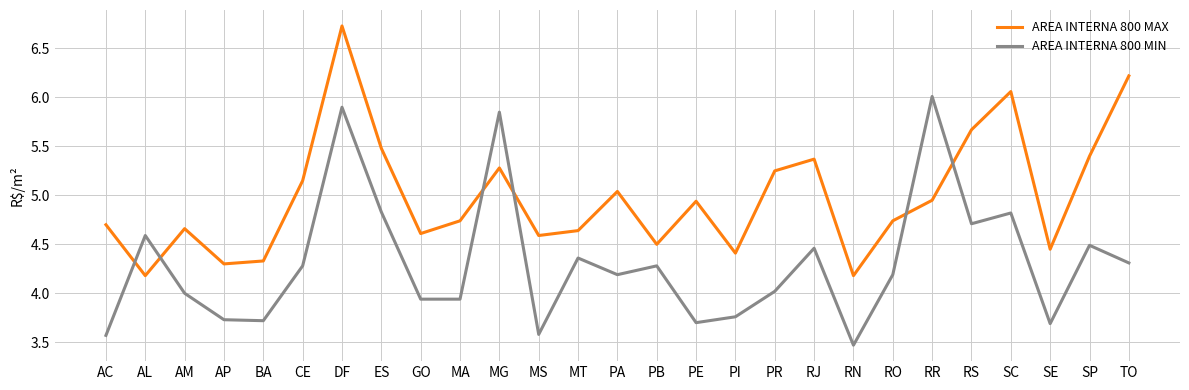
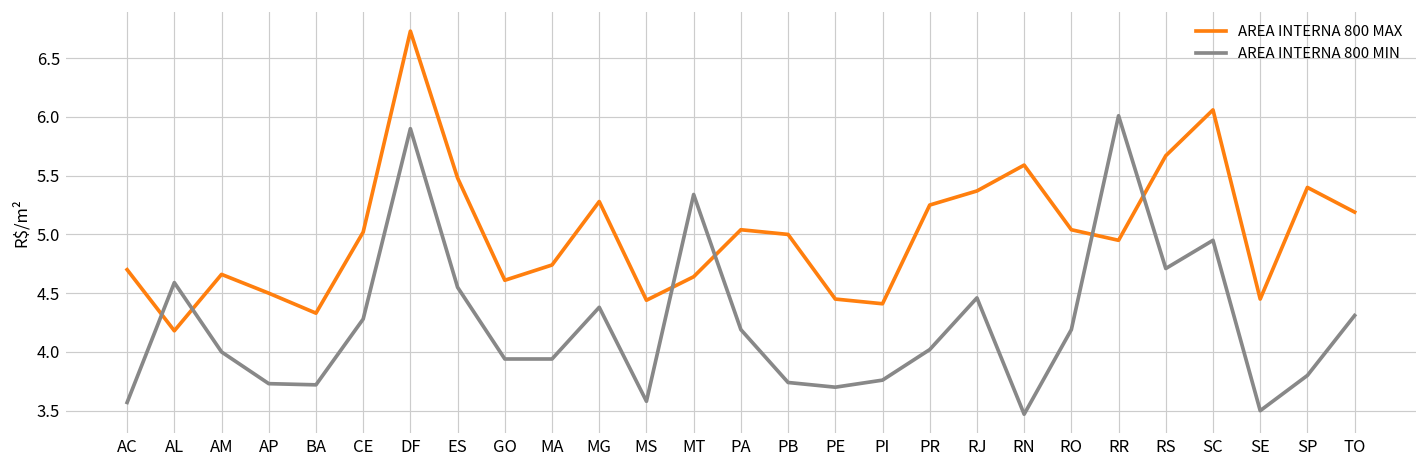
AREA INTERNA 800 MAX, AP: 4.3 -> 4.5
AREA INTERNA 800 MAX, CE: 5.2 -> 5.0
AREA INTERNA 800 MIN, ES: 4.8 -> 4.6
AREA INTERNA 800 MIN, MG: 5.9 -> 4.4
AREA INTERNA 800 MAX, MS: 4.6 -> 4.4
AREA INTERNA 800 MIN, MT: 4.4 -> 5.3
AREA INTERNA 800 MAX, PB: 4.5 -> 5.0
AREA INTERNA 800 MIN, PB: 4.3 -> 3.7
AREA INTERNA 800 MAX, PE: 4.9 -> 4.5
AREA INTERNA 800 MAX, RN: 4.2 -> 5.6
AREA INTERNA 800 MAX, RO: 4.7 -> 5.0
AREA INTERNA 800 MIN, SC: 4.8 -> 5.0
AREA INTERNA 800 MIN, SE: 3.7 -> 3.5
AREA INTERNA 800 MIN, SP: 4.5 -> 3.8
AREA INTERNA 800 MAX, TO: 6.2 -> 5.2
